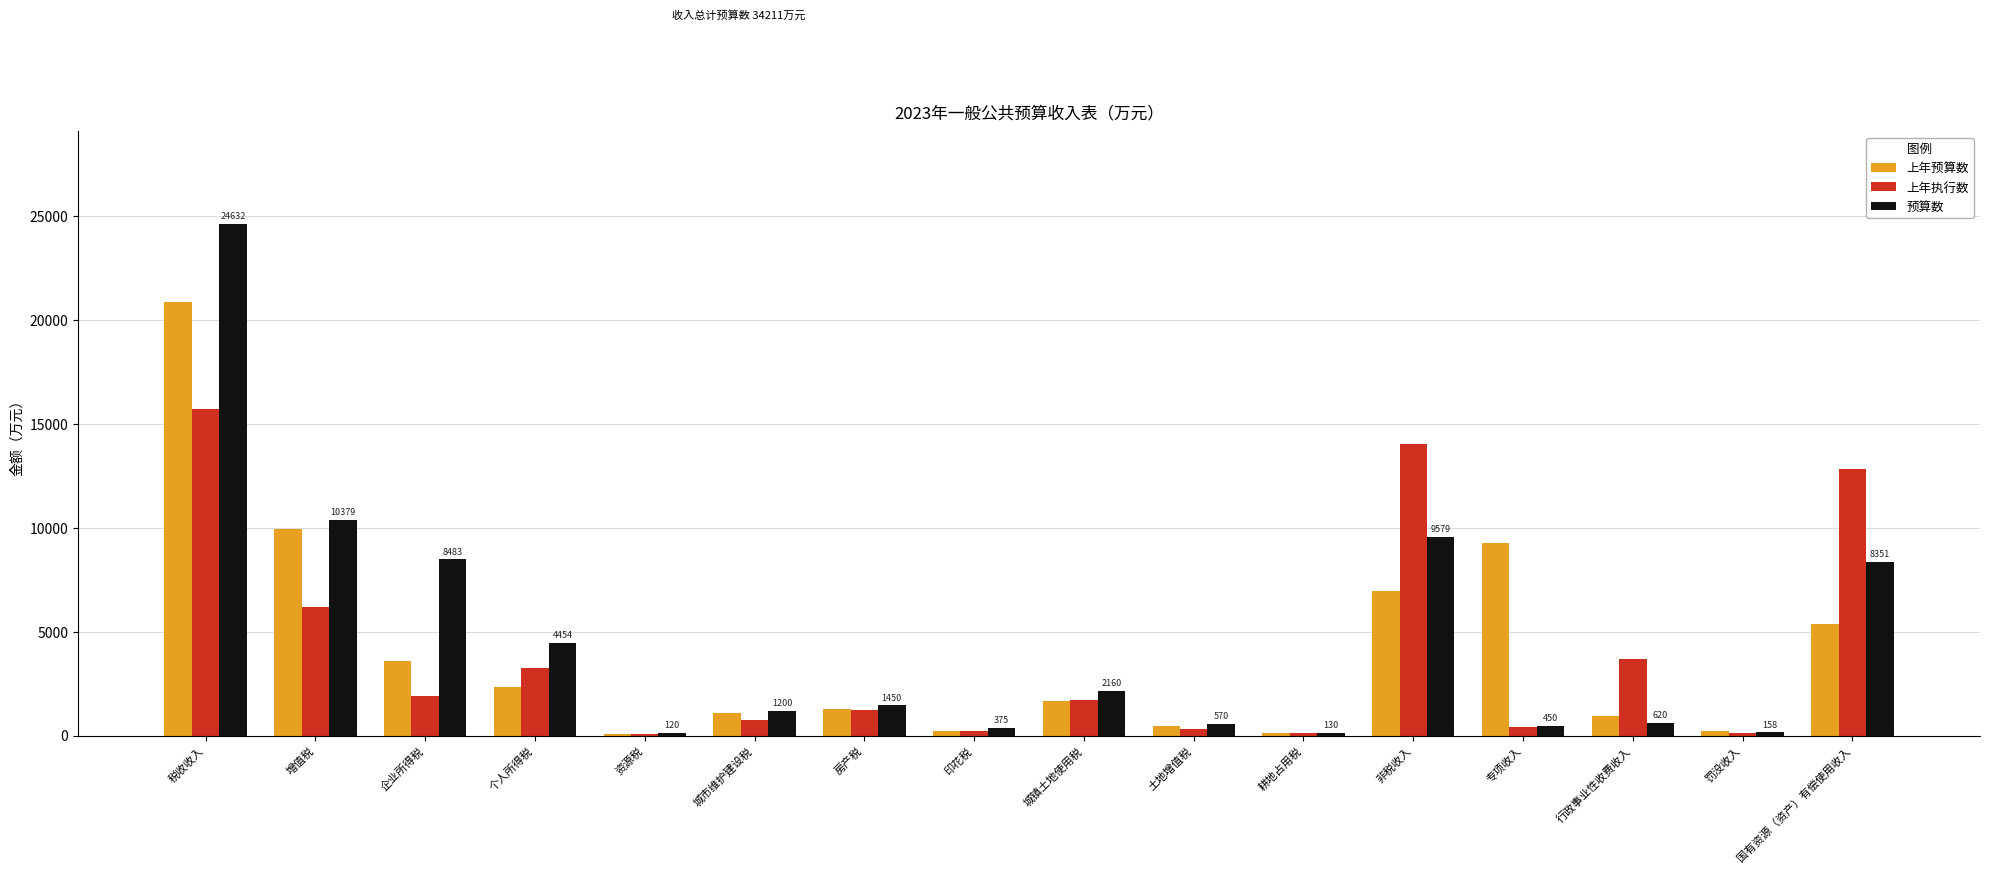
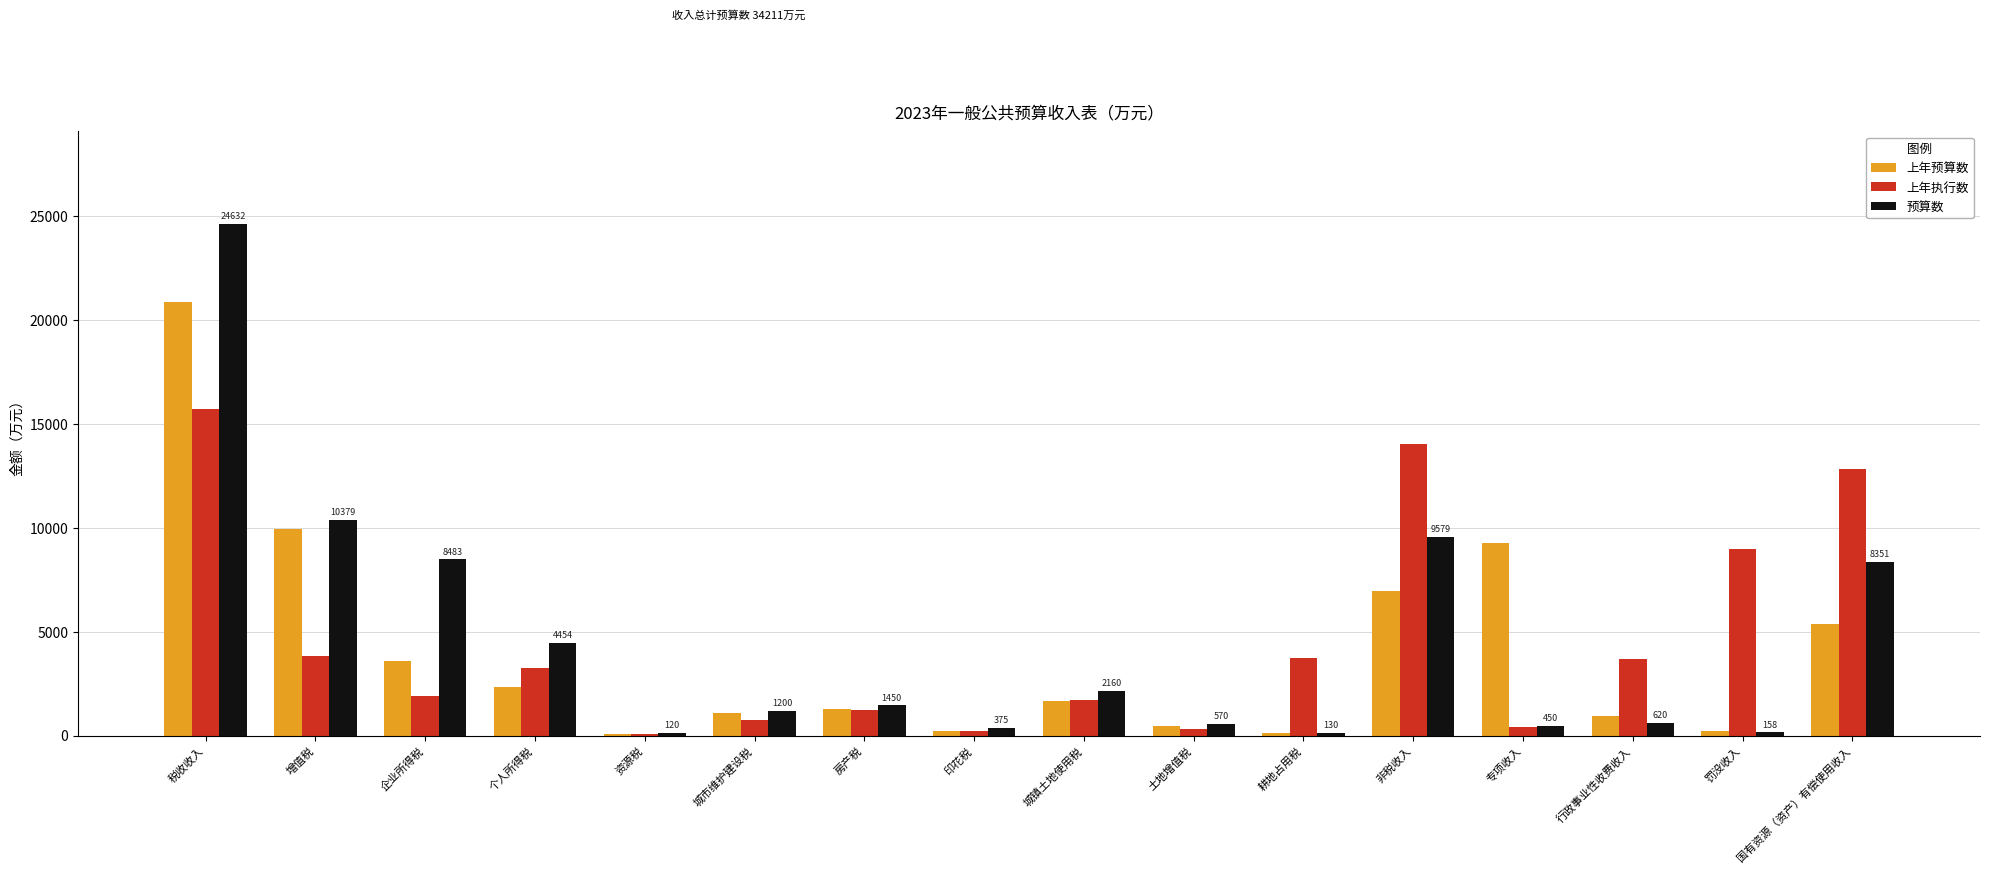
上年执行数, 增值税: 6200 -> 3800
上年执行数, 耕地占用税: 100 -> 3700
上年执行数, 罚没收入: 100 -> 9000
